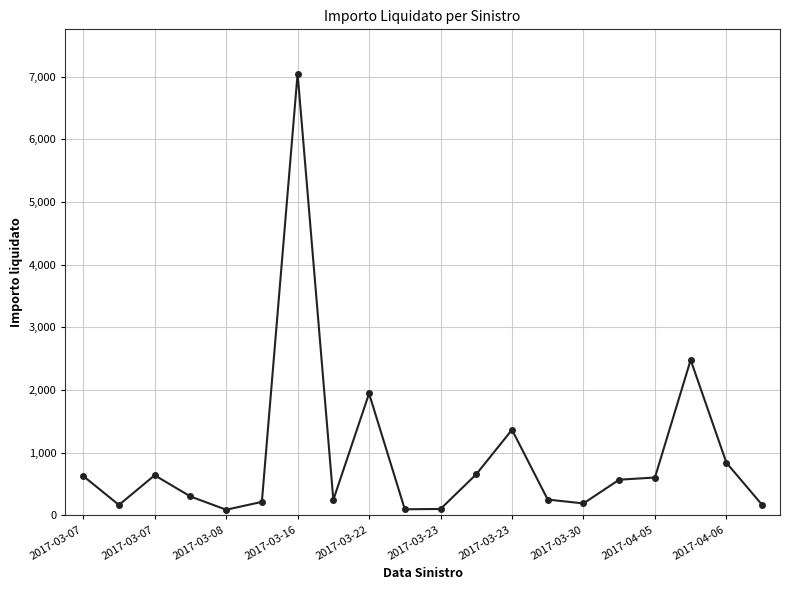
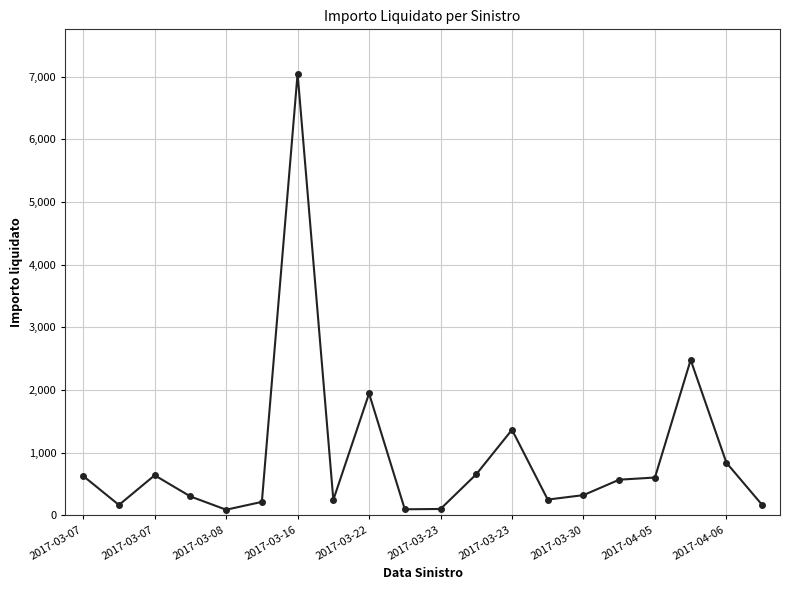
2017-03-30: 200 -> 300
